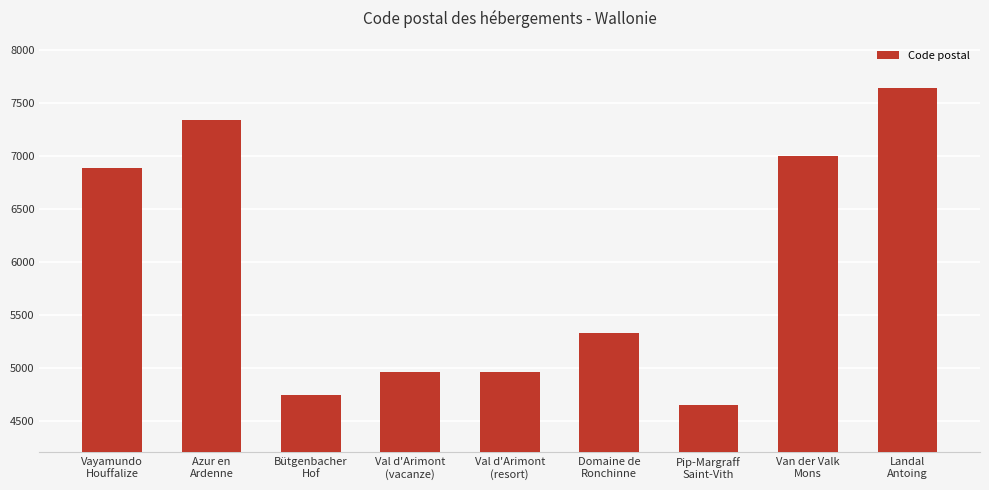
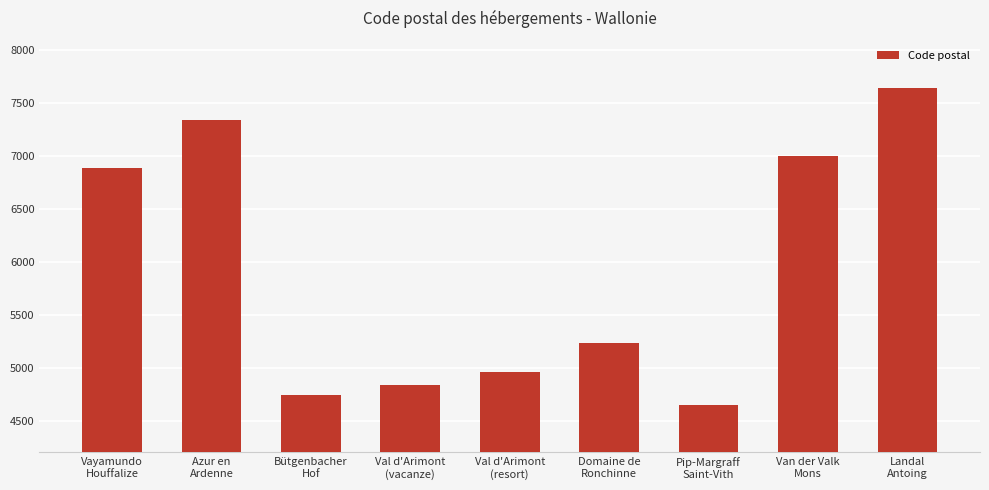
Val d'Arimont (vacanze): 4960 -> 4840
Domaine de Ronchinne: 5330 -> 5240
